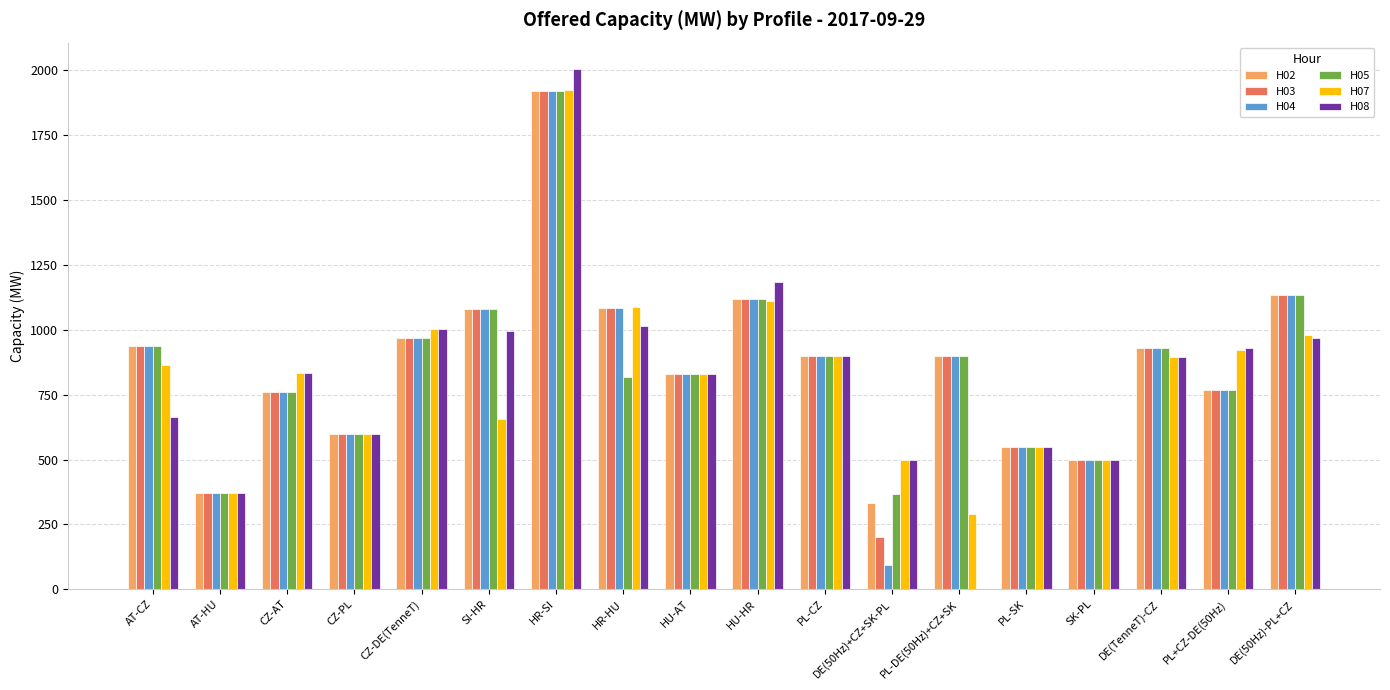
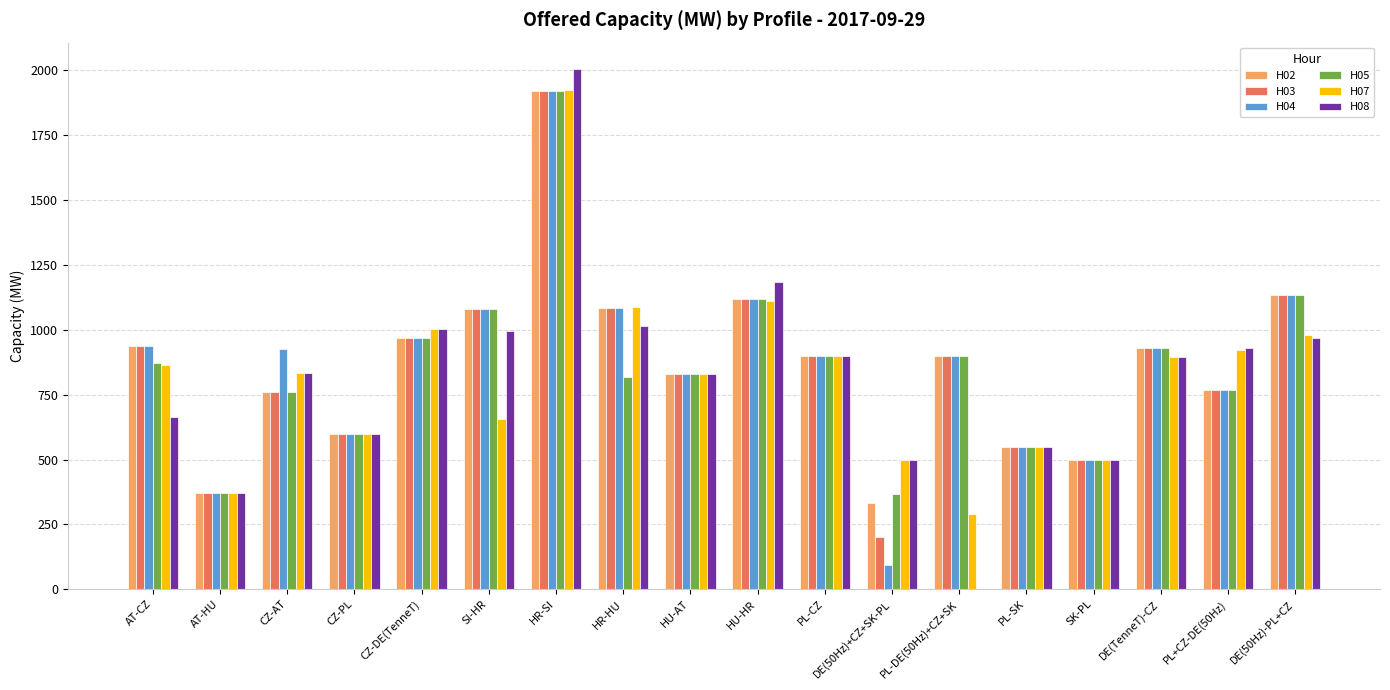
H05, AT-CZ: 940 -> 870
H04, CZ-AT: 760 -> 930
